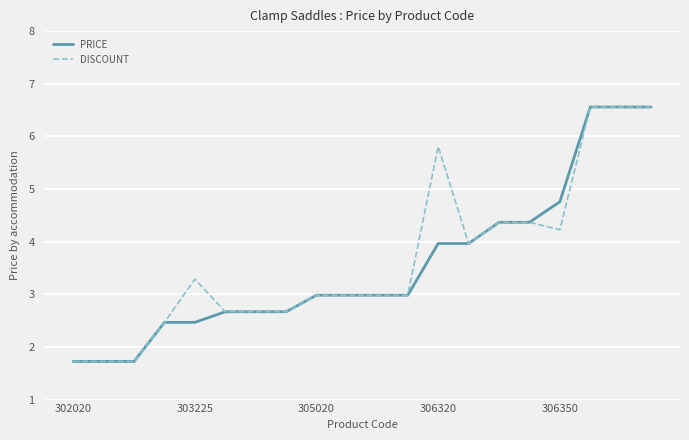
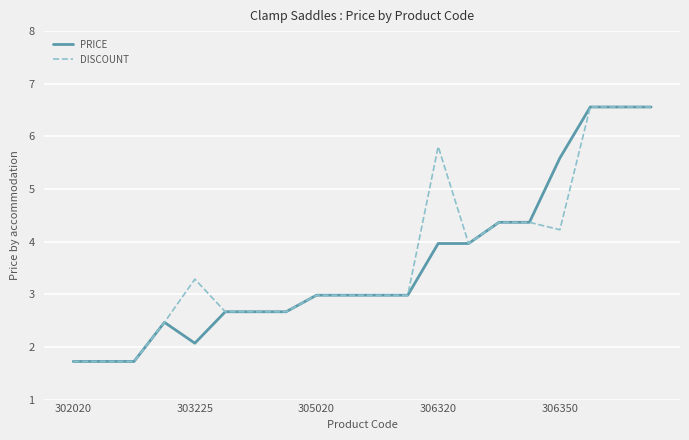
PRICE, 303225: 2.5 -> 2.1
PRICE, 306350: 4.8 -> 5.6
